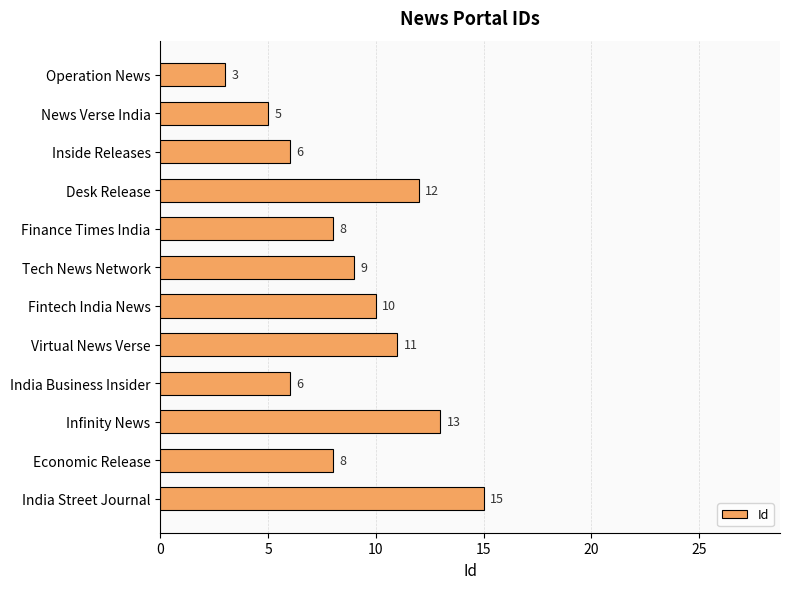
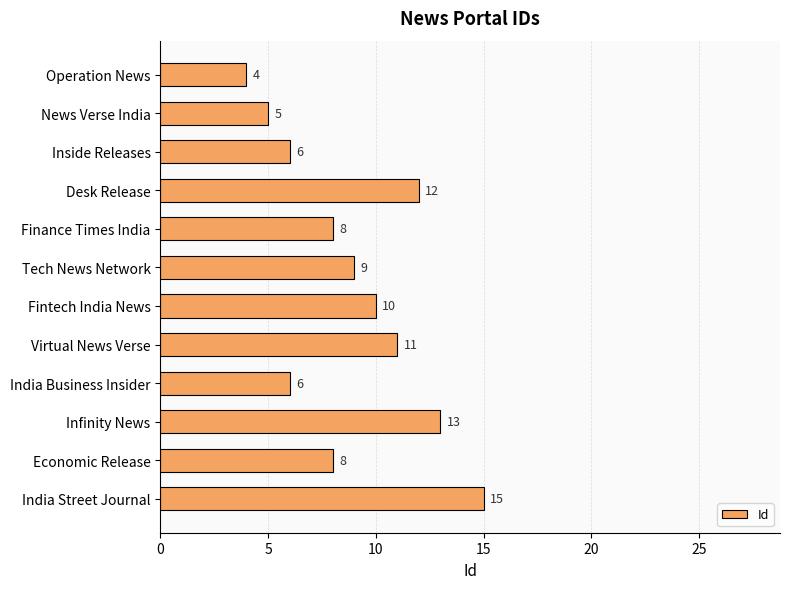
Operation News: 3 -> 4
